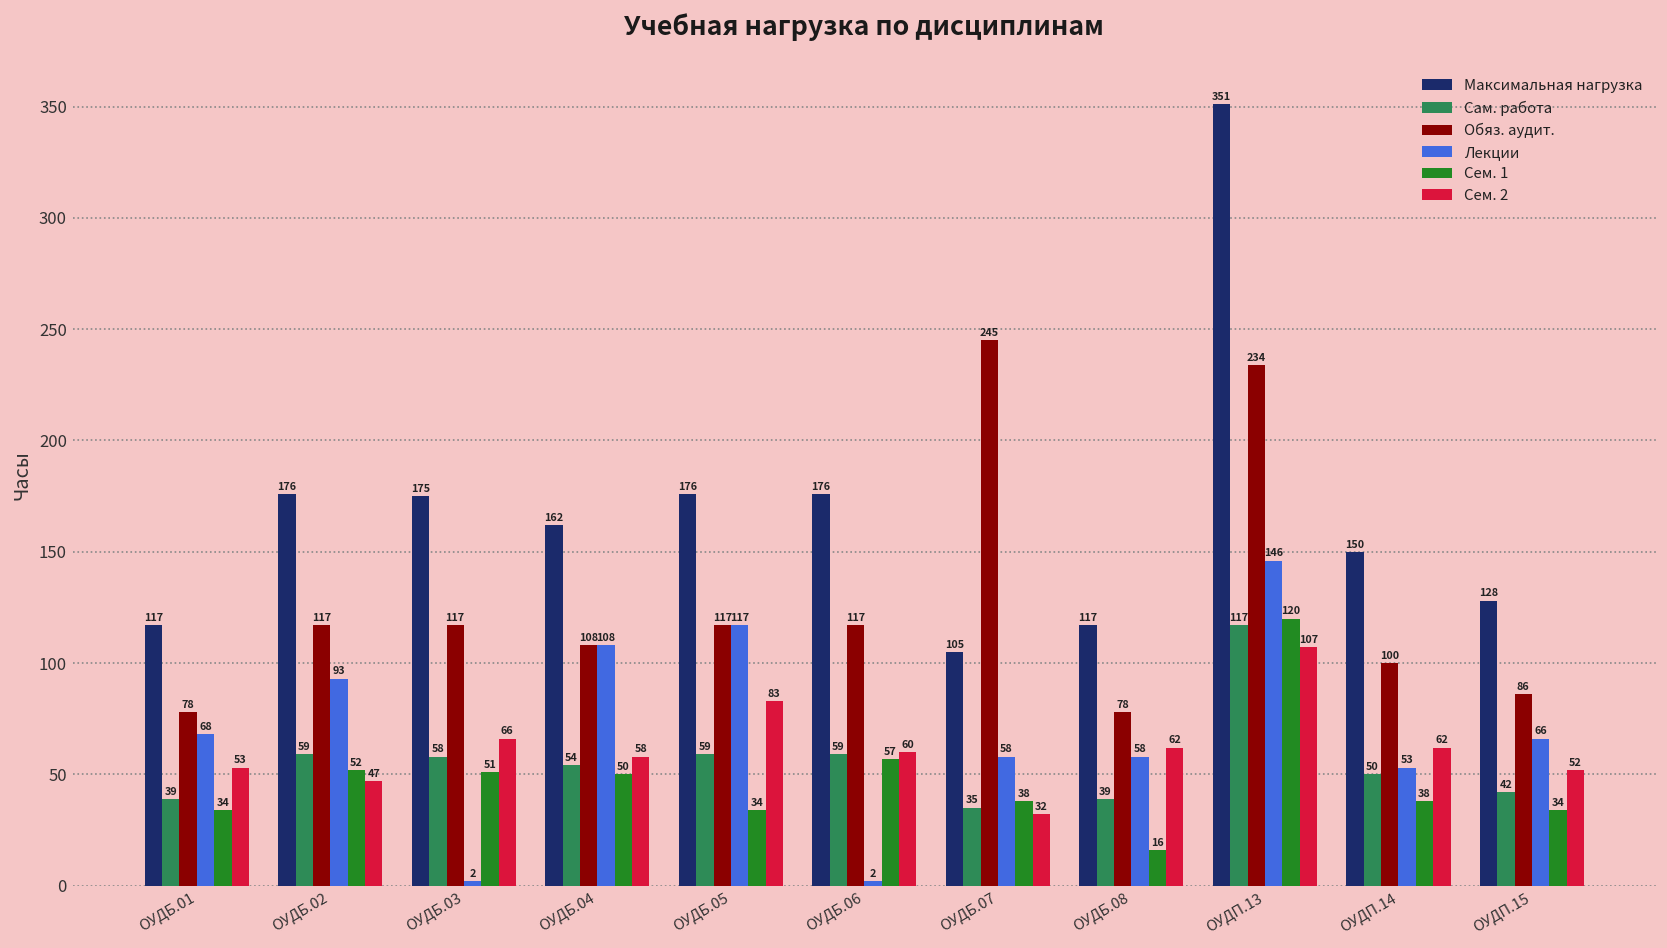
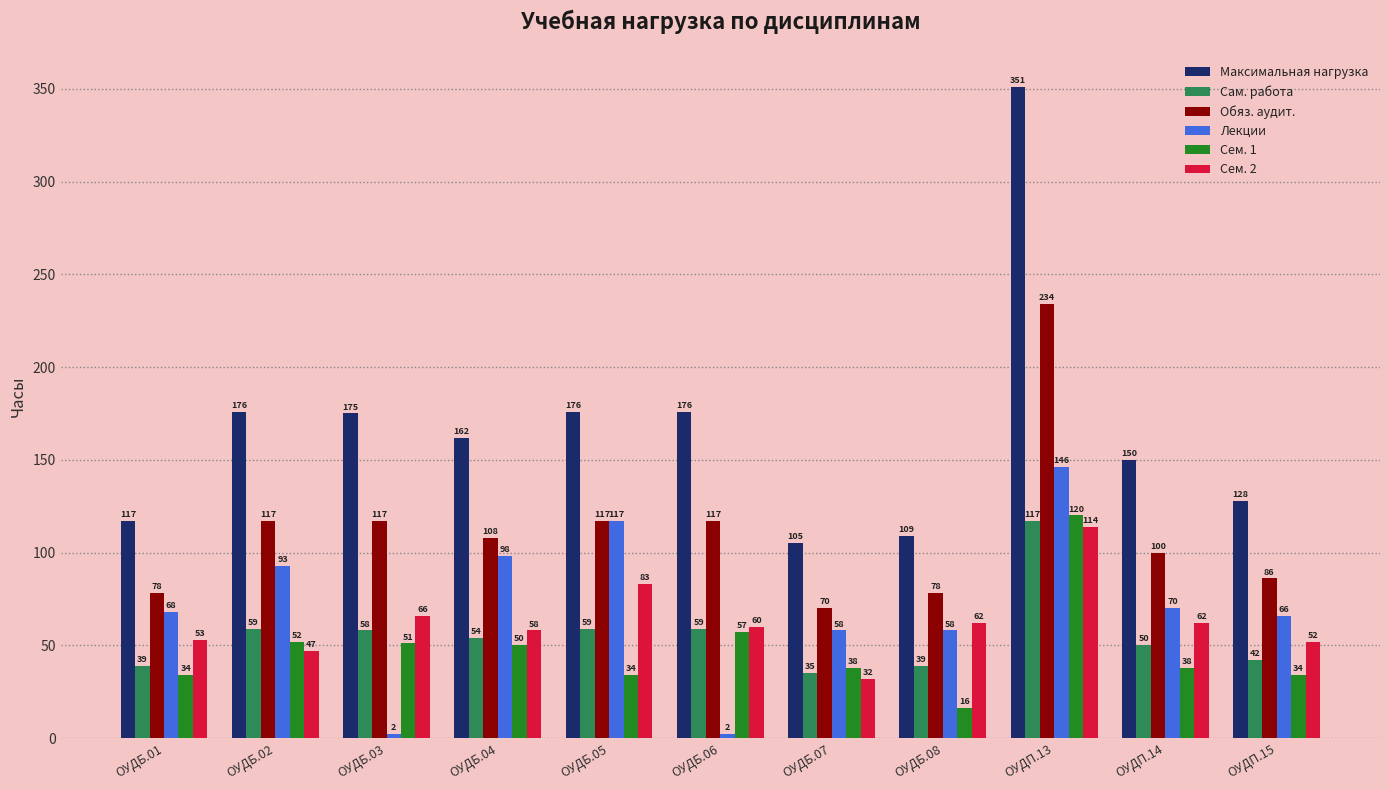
Лекции, ОУДБ.04: 108 -> 98
Обяз. аудит., ОУДБ.07: 245 -> 70
Максимальная нагрузка, ОУДБ.08: 117 -> 109
Сем. 2, ОУДП.13: 107 -> 114
Лекции, ОУДП.14: 53 -> 70
